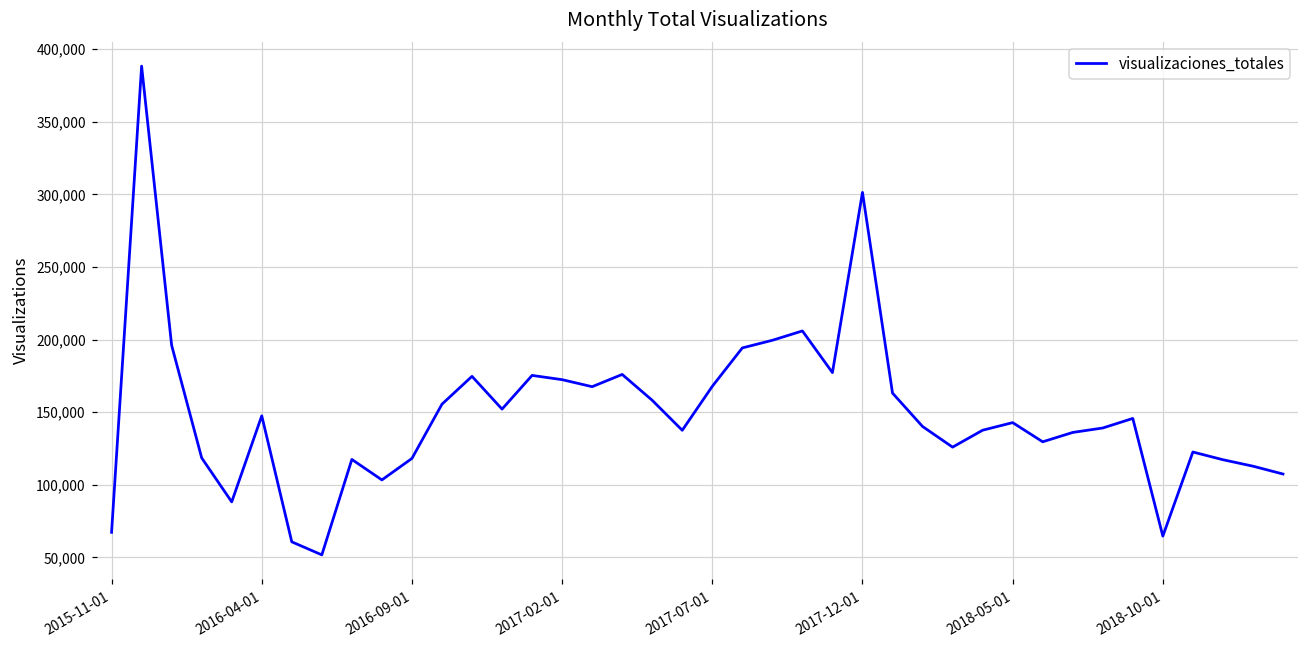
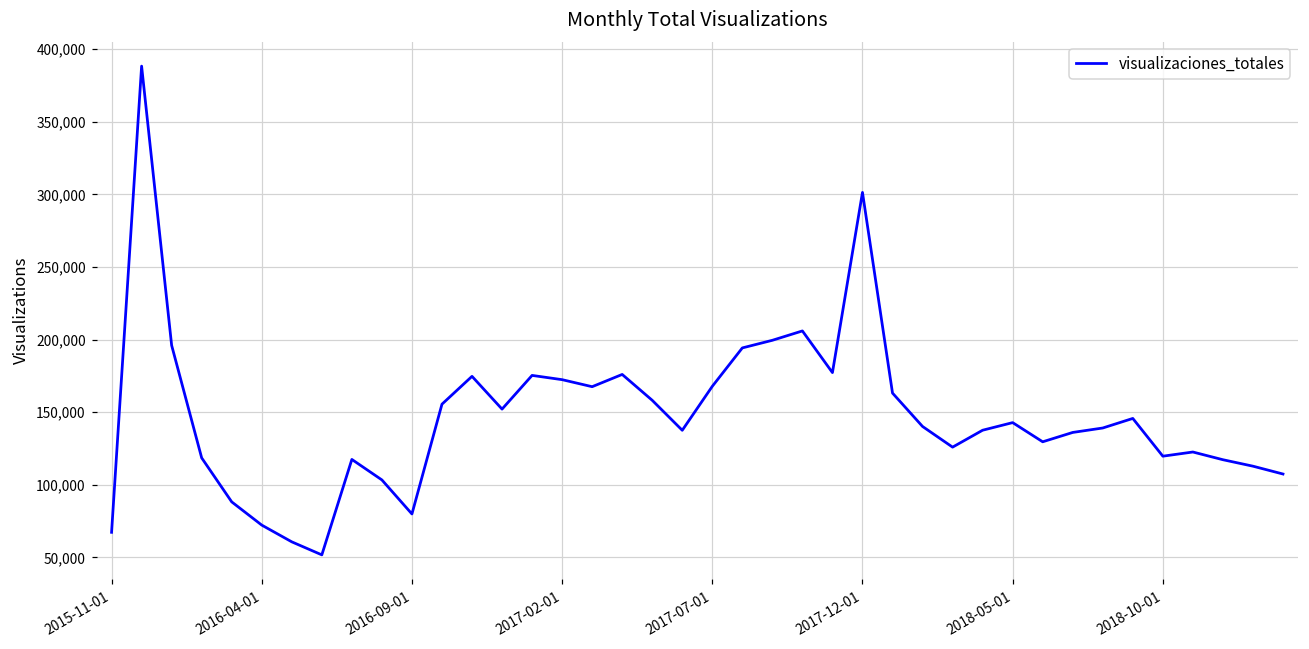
2016-04-01: 147,000 -> 72,000
2016-09-01: 118,000 -> 80,000
2018-10-01: 65,000 -> 120,000
